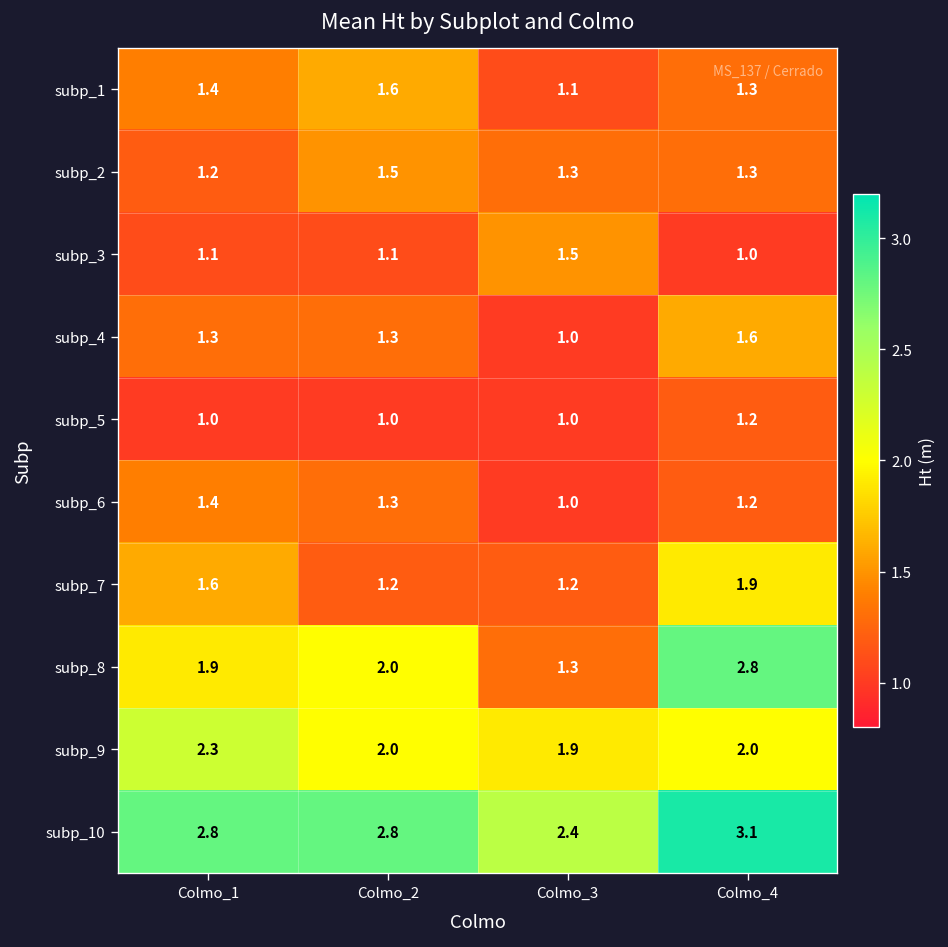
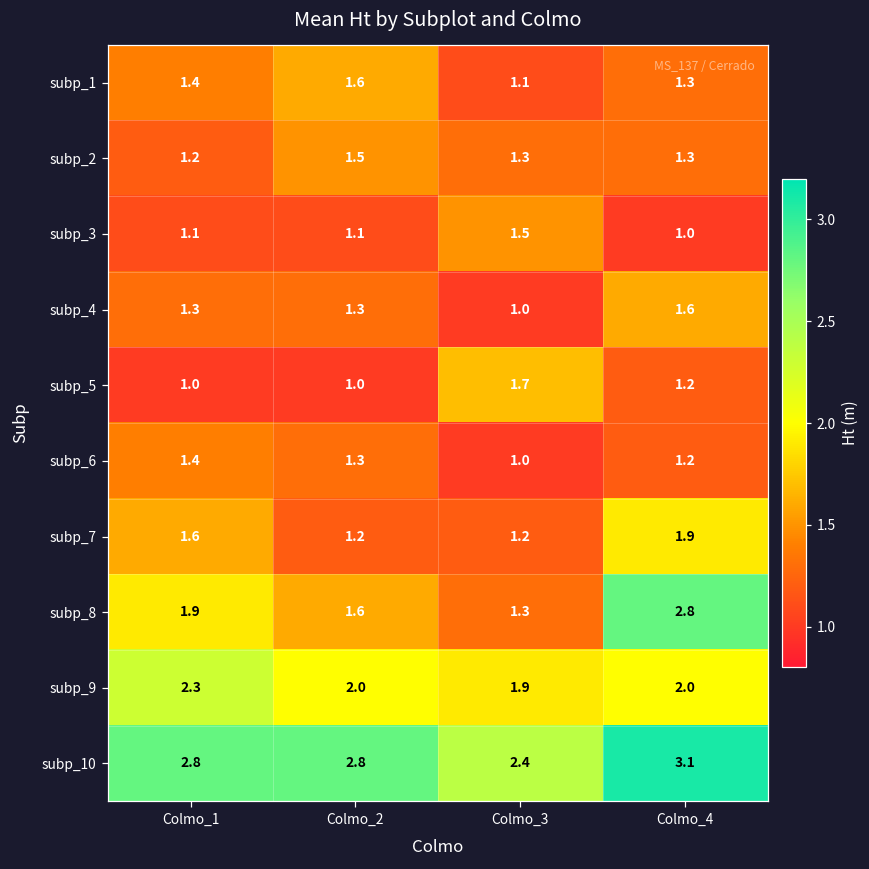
subp_5, Colmo_3: 1.0 -> 1.7
subp_8, Colmo_2: 2.0 -> 1.6
